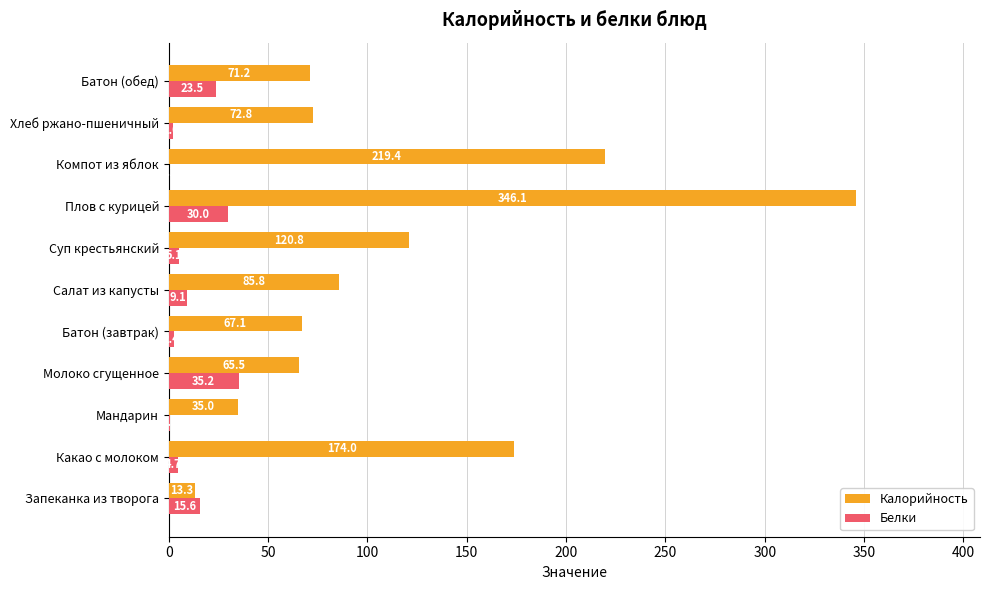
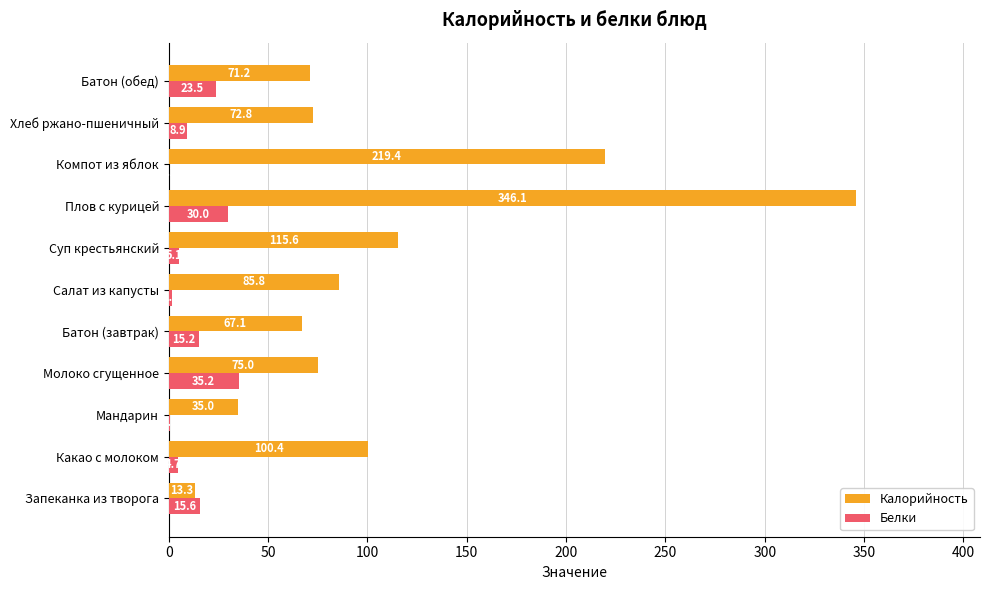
Белки, Хлеб ржано-пшеничный: 2 -> 9
Калорийность, Суп крестьянский: 120.8 -> 115.6
Белки, Салат из капусты: 9 -> 2
Белки, Батон (завтрак): 2 -> 15
Калорийность, Молоко сгущенное: 65.5 -> 75.0
Калорийность, Какао с молоком: 174.0 -> 100.4
